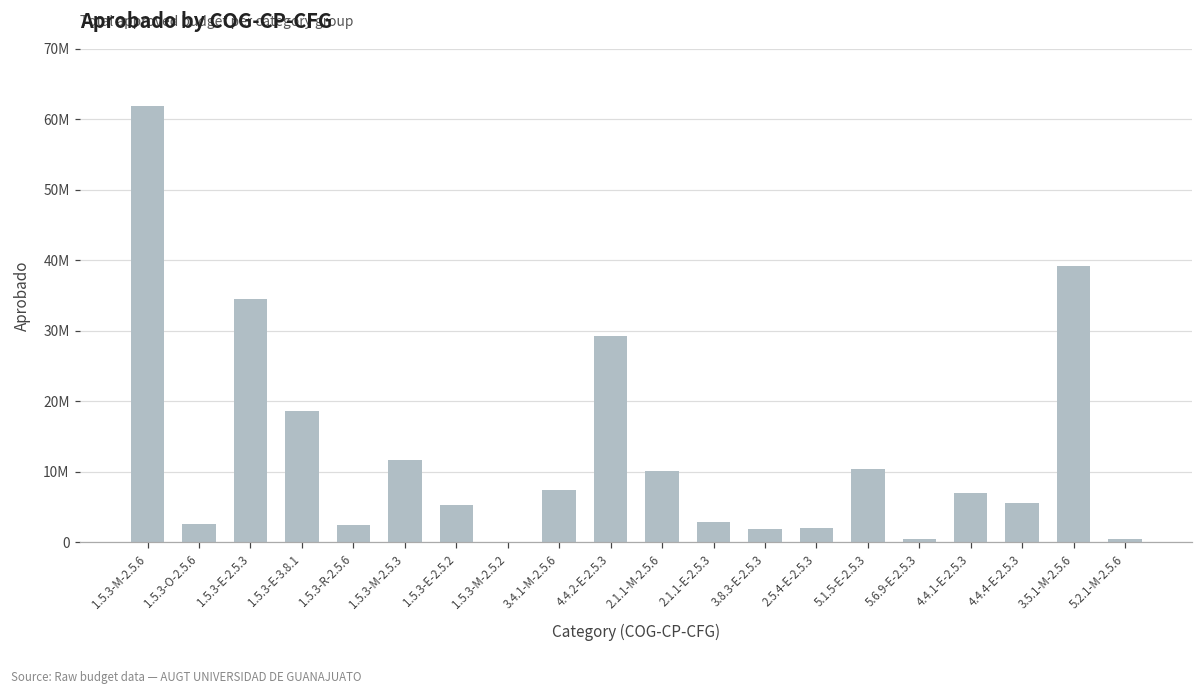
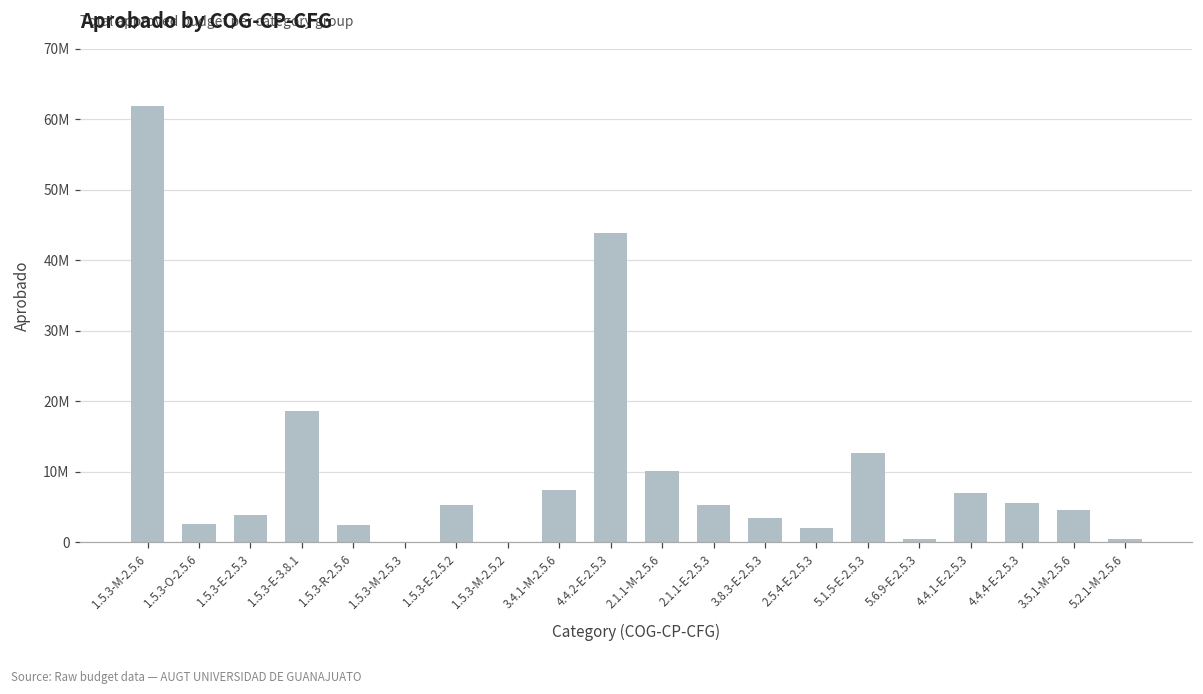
1.5.3-E-2.5.3: 34000000 -> 4000000
1.5.3-M-2.5.3: 12000000 -> 0
4.4.2-E-2.5.3: 29000000 -> 44000000
2.1.1-E-2.5.3: 3000000 -> 5000000
3.8.3-E-2.5.3: 2000000 -> 3000000
5.1.5-E-2.5.3: 10000000 -> 13000000
3.5.1-M-2.5.6: 39000000 -> 5000000
